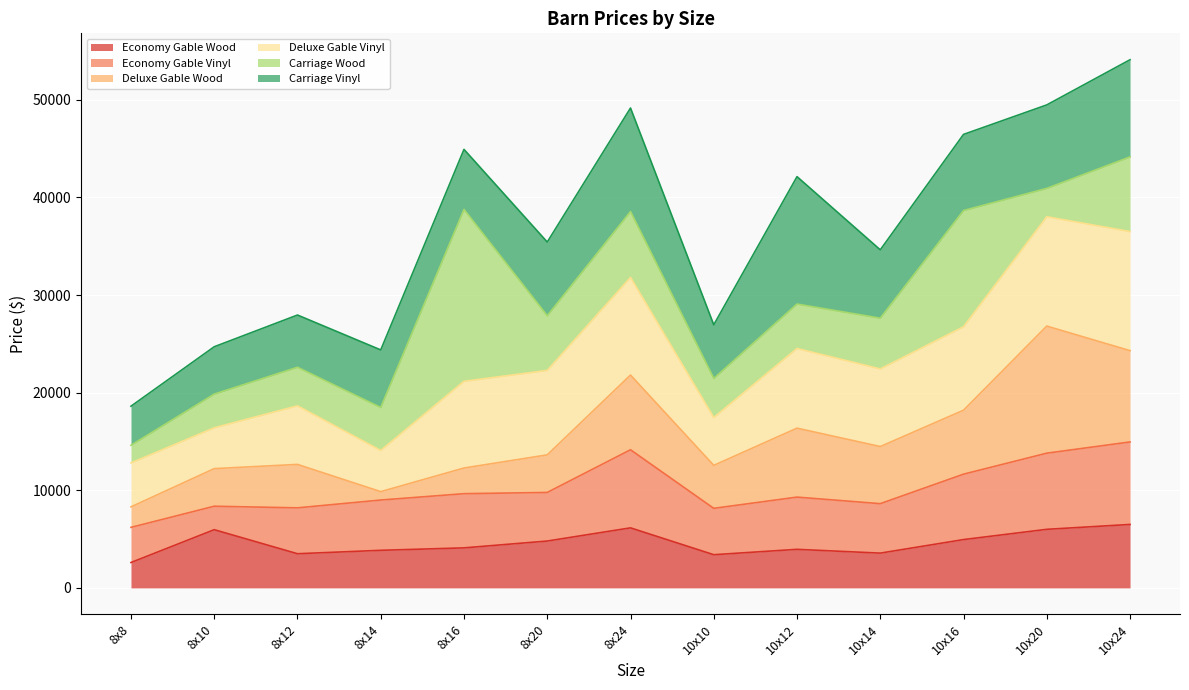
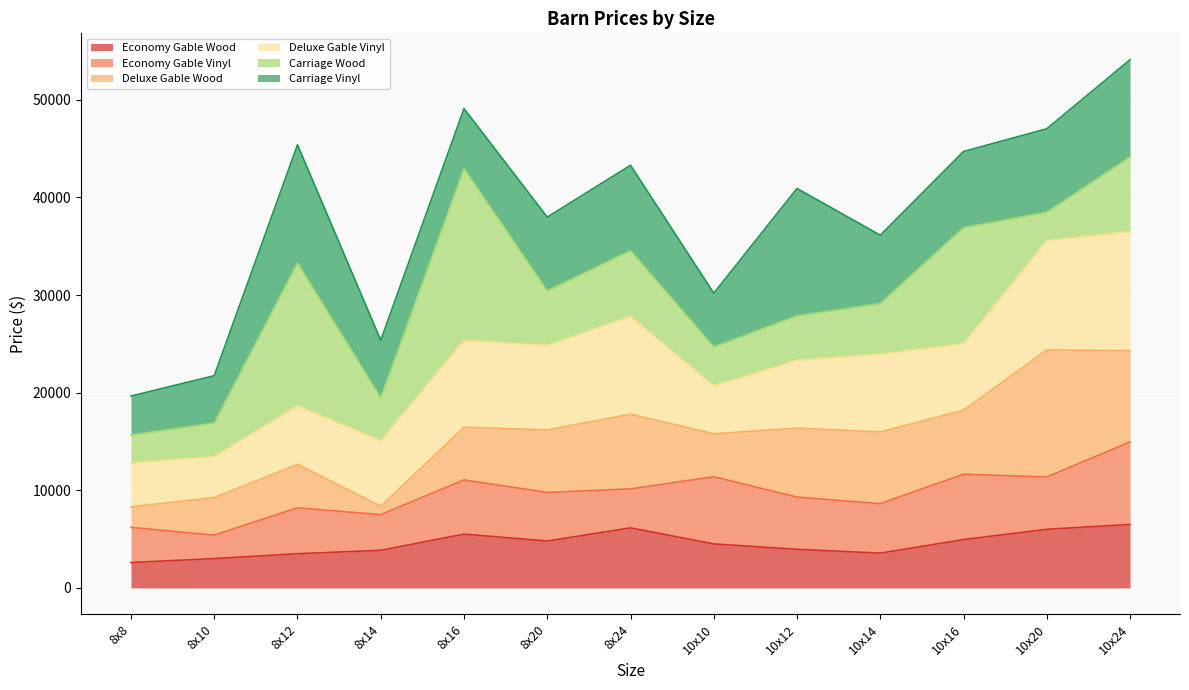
Carriage Wood, 8x8: 2000 -> 3000
Economy Gable Wood, 8x10: 6000 -> 3000
Carriage Wood, 8x12: 4000 -> 15000
Carriage Vinyl, 8x12: 5000 -> 12000
Economy Gable Vinyl, 8x14: 5000 -> 4000
Deluxe Gable Vinyl, 8x14: 4000 -> 7000
Economy Gable Wood, 8x16: 4000 -> 6000
Deluxe Gable Wood, 8x16: 3000 -> 5000
Deluxe Gable Wood, 8x20: 4000 -> 6000
Economy Gable Vinyl, 8x24: 8000 -> 4000
Carriage Vinyl, 8x24: 11000 -> 9000
Economy Gable Wood, 10x10: 3000 -> 5000
Economy Gable Vinyl, 10x10: 5000 -> 7000
Deluxe Gable Vinyl, 10x12: 8000 -> 7000
Deluxe Gable Wood, 10x14: 6000 -> 7000
Deluxe Gable Vinyl, 10x16: 9000 -> 7000
Economy Gable Vinyl, 10x20: 8000 -> 5000
